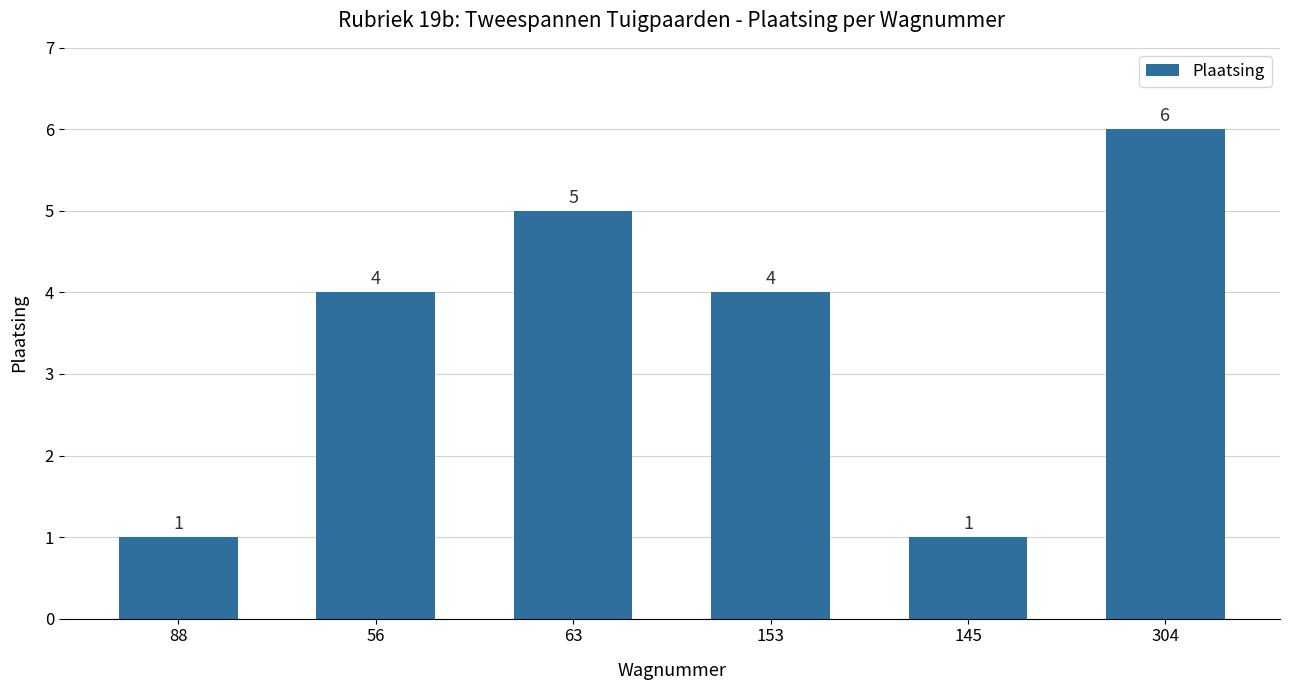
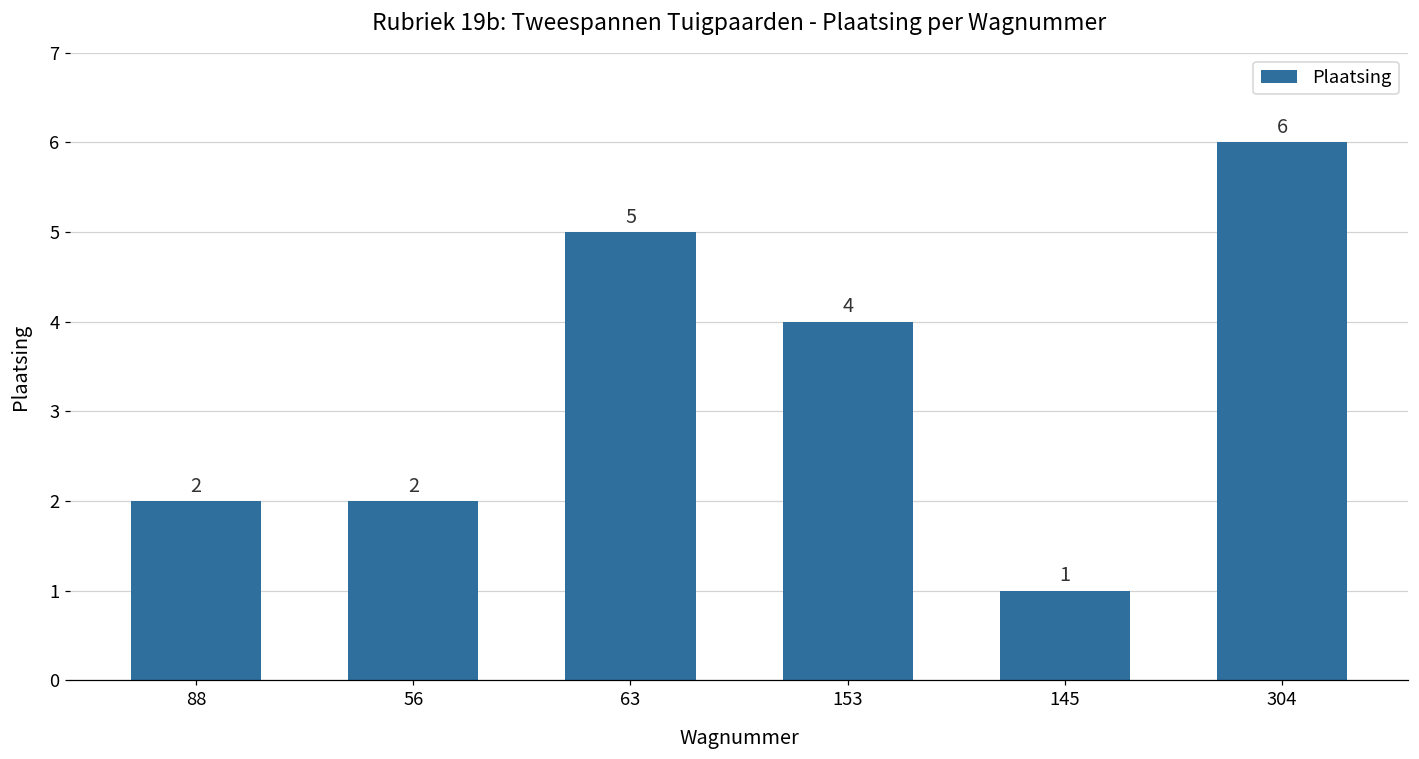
88: 1 -> 2
56: 4 -> 2
